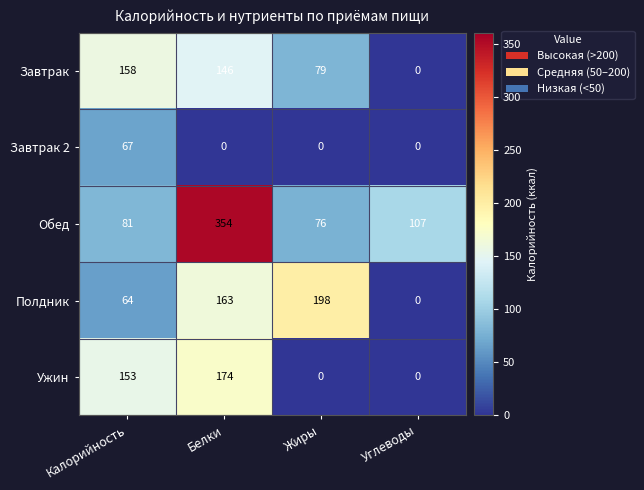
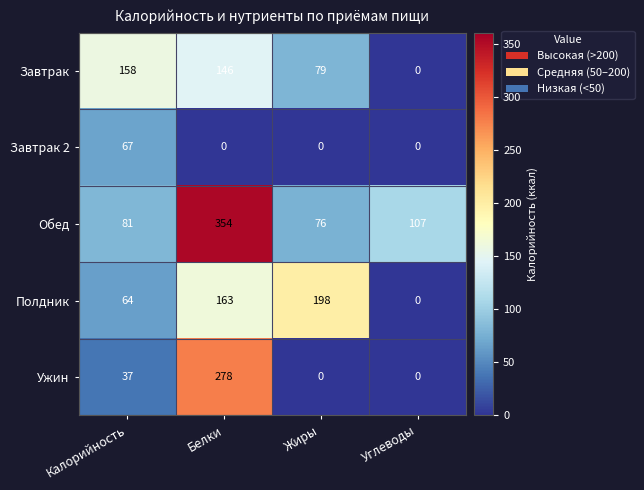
Ужин, Калорийность: 153 -> 37
Ужин, Белки: 174 -> 278
